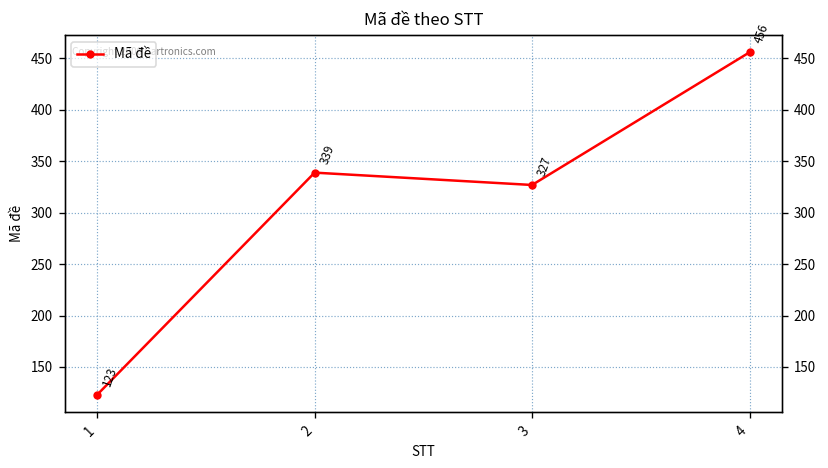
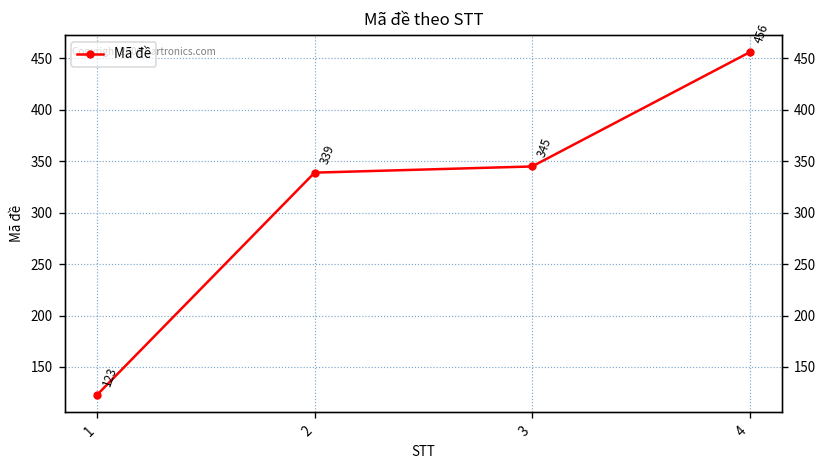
3: 327 -> 345
